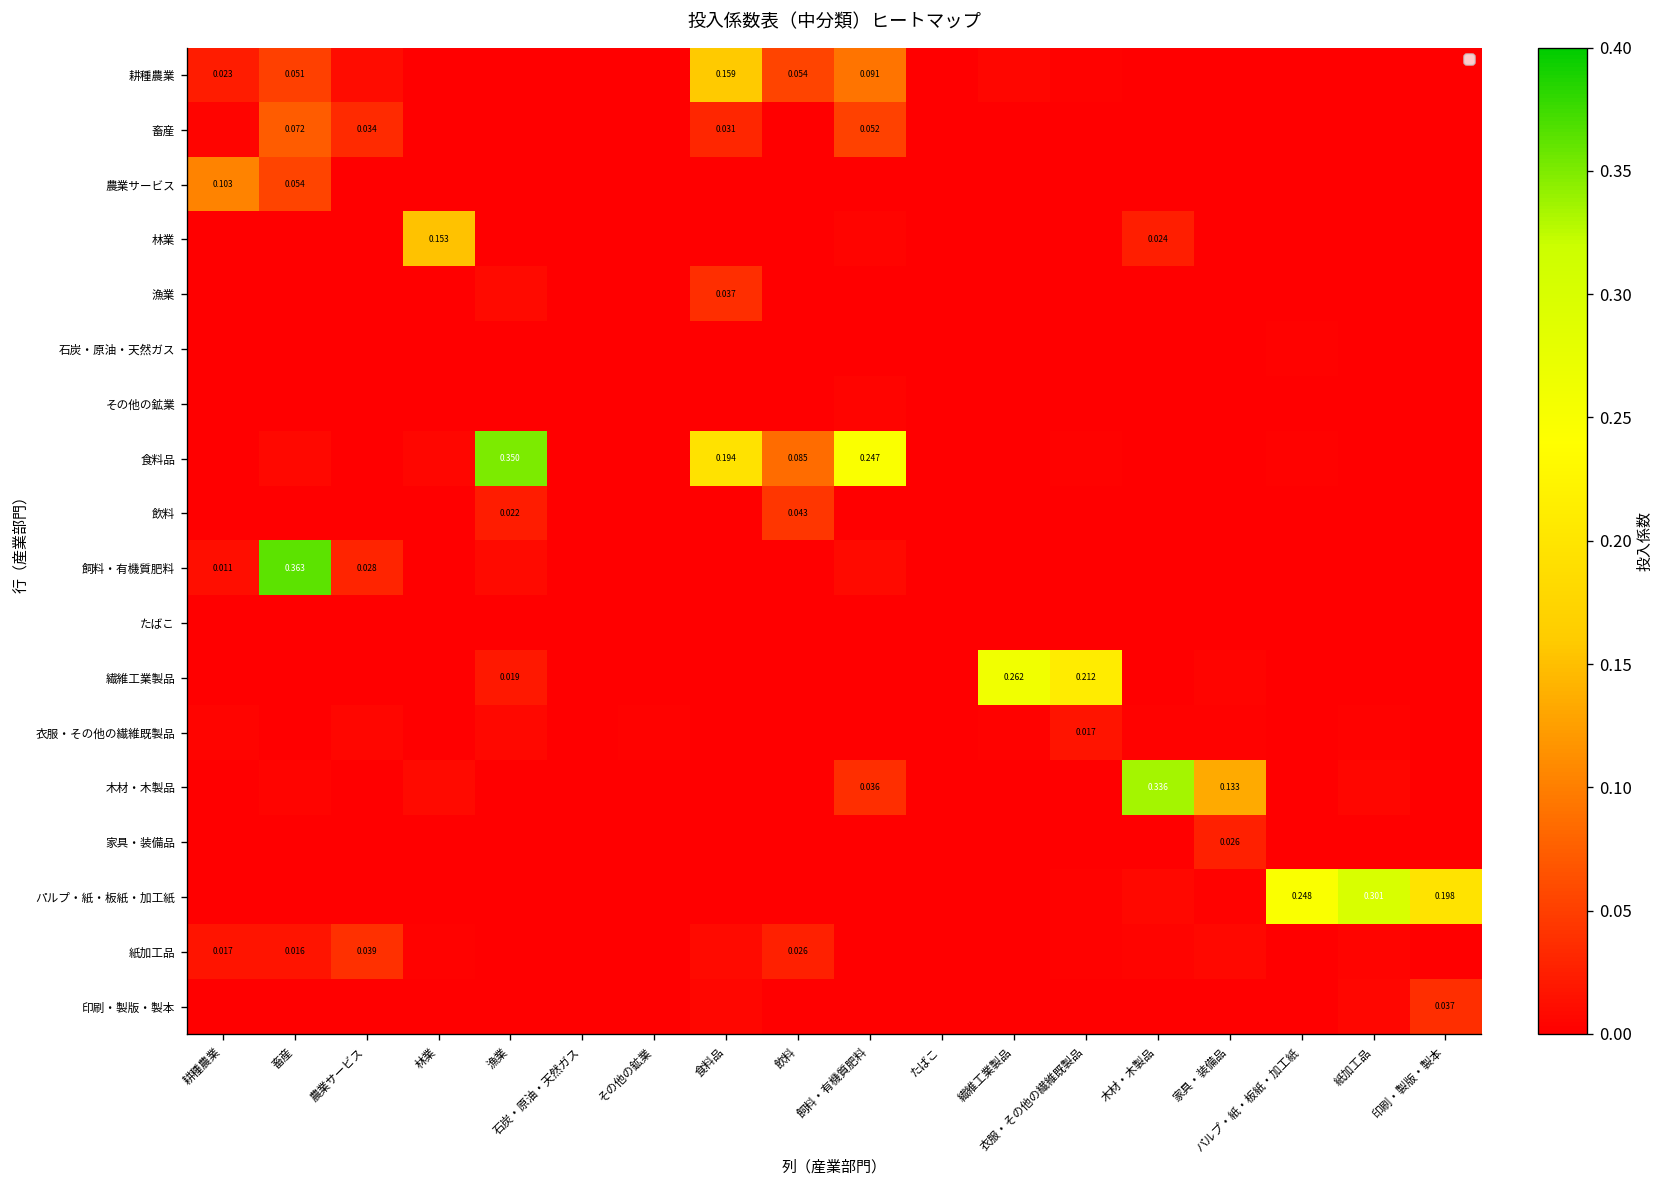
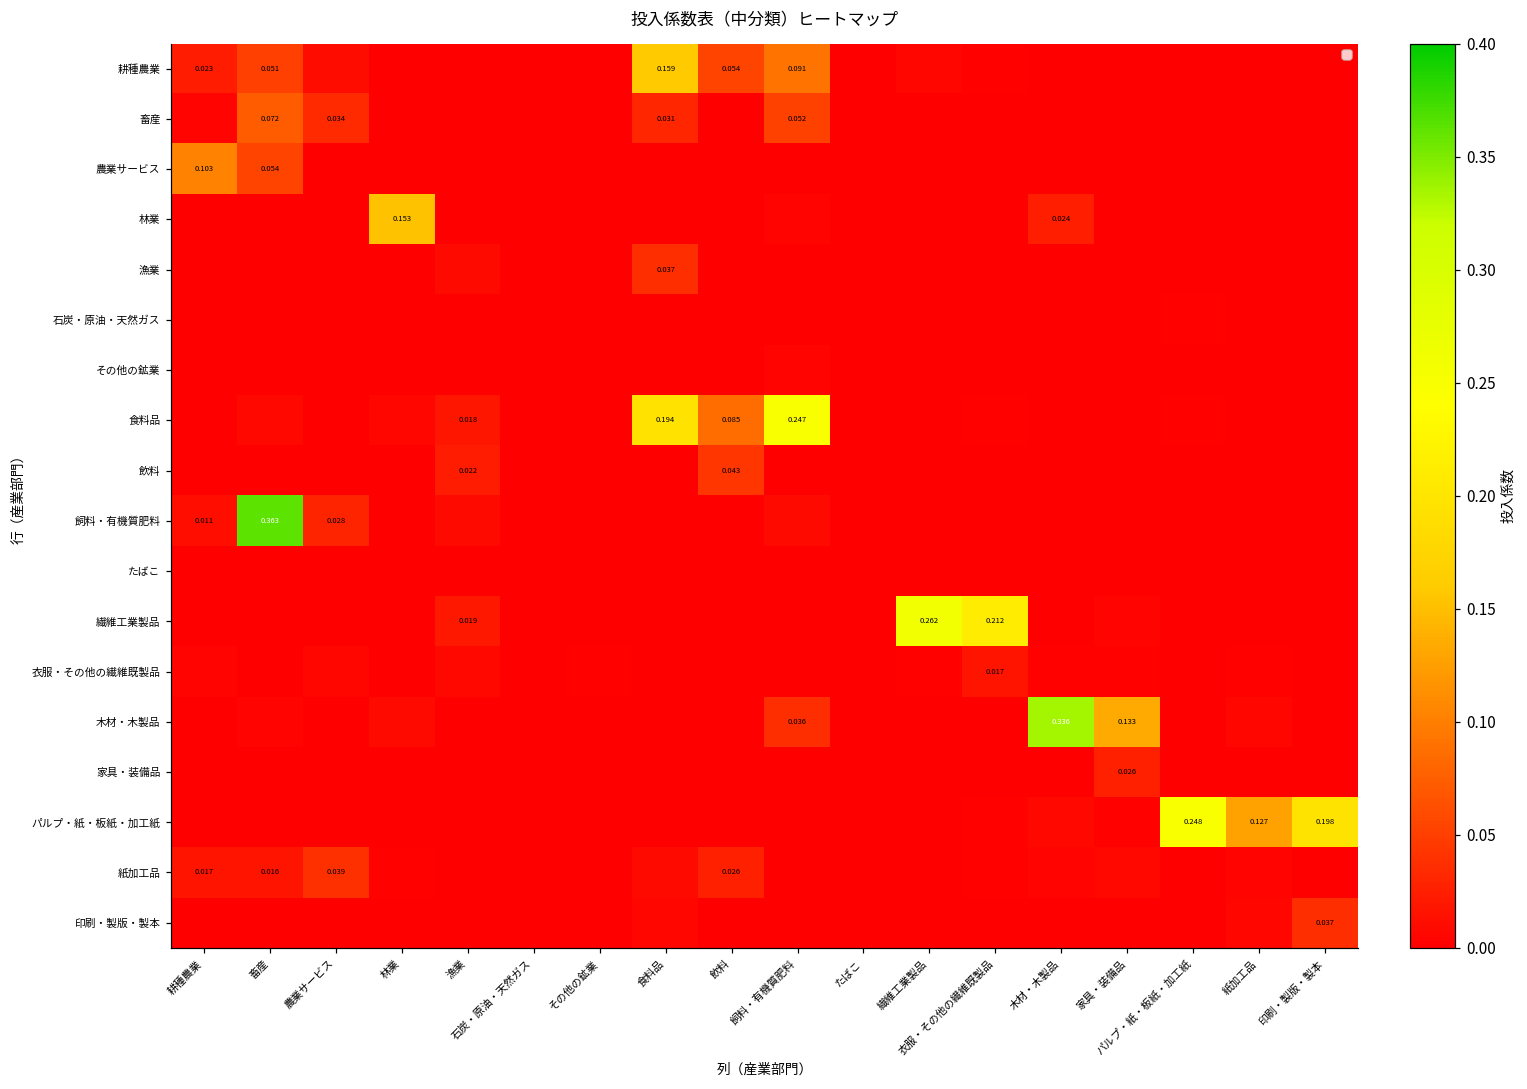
食料品, 漁業: 0.350 -> 0.018
パルプ・紙・板紙・加工紙, 紙加工品: 0.301 -> 0.127
